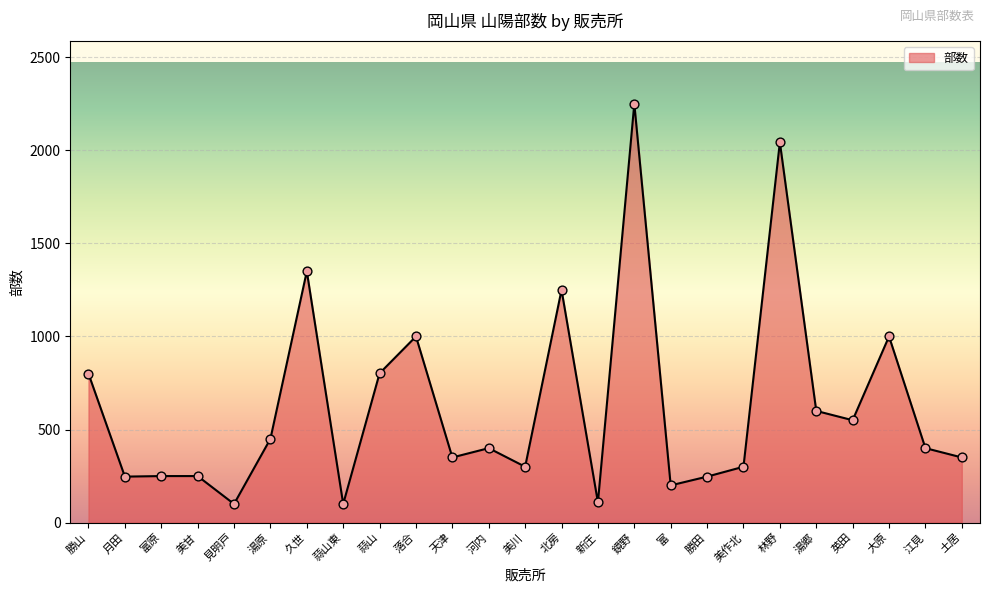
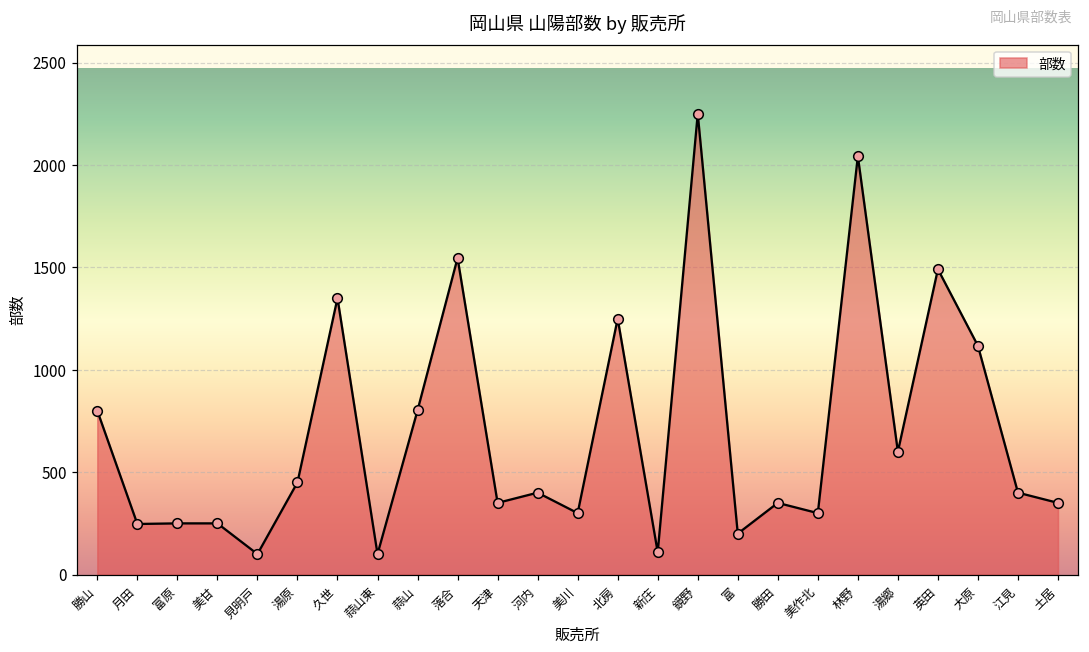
落合: 1000 -> 1550
勝田: 250 -> 350
英田: 550 -> 1490
大原: 1000 -> 1120
